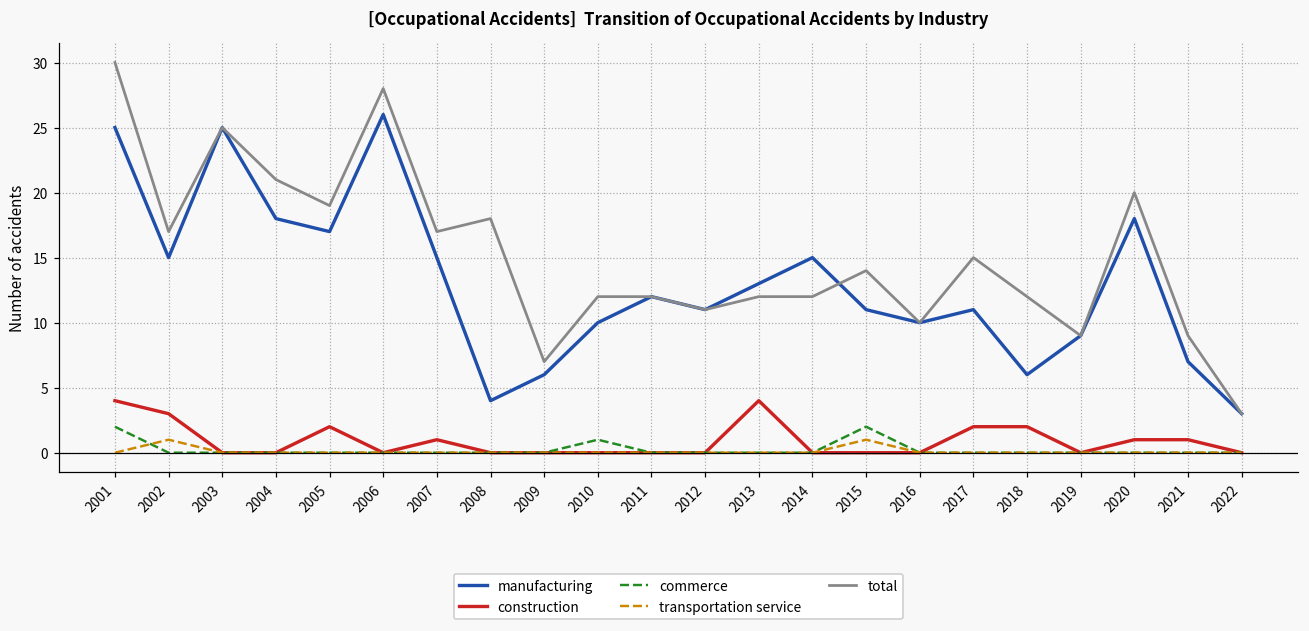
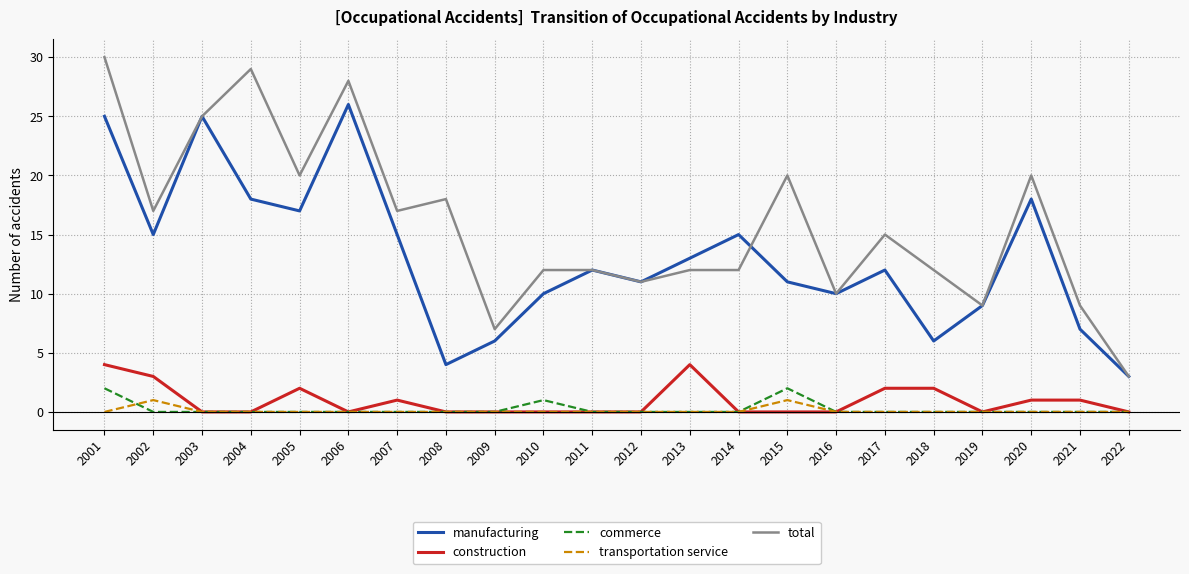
total, 2004: 21 -> 29
total, 2005: 19 -> 20
total, 2015: 14 -> 20
manufacturing, 2017: 11 -> 12
